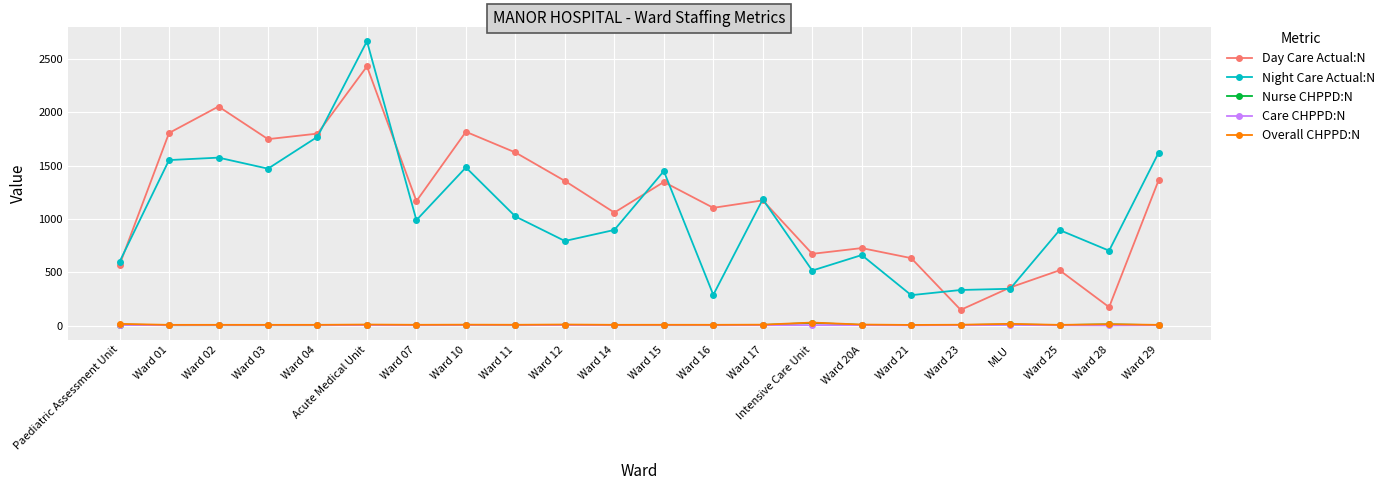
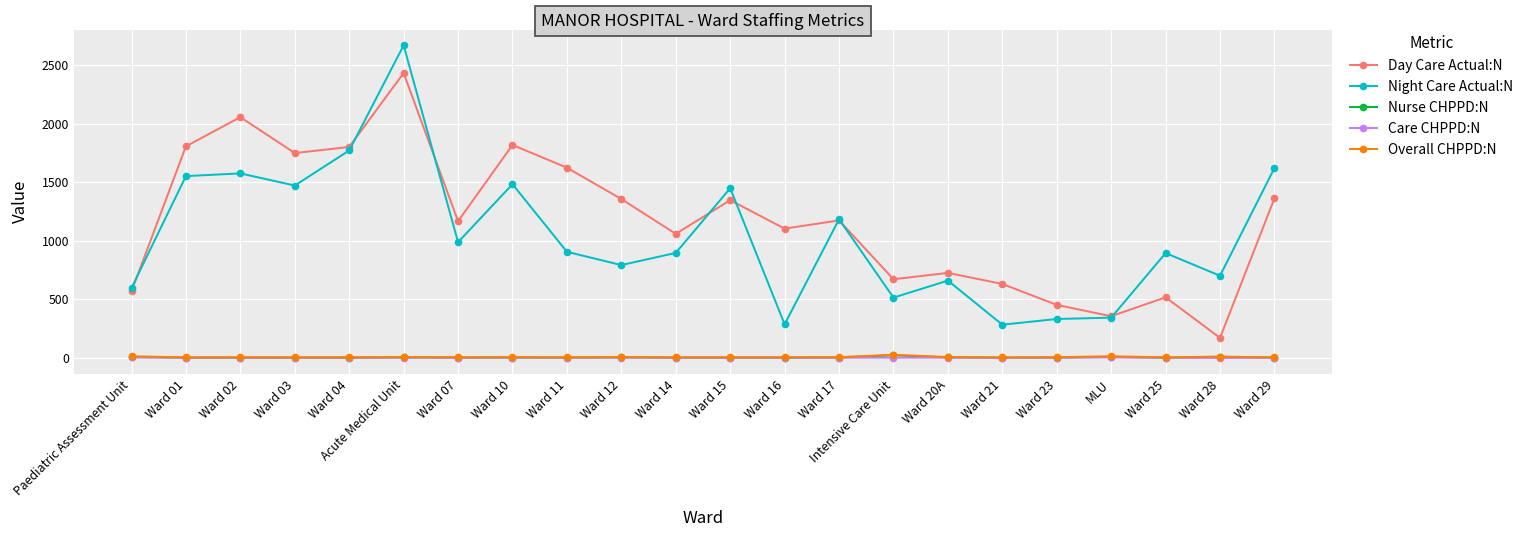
Night Care Actual:N, Ward 11: 1020 -> 910
Day Care Actual:N, Ward 23: 150 -> 450
